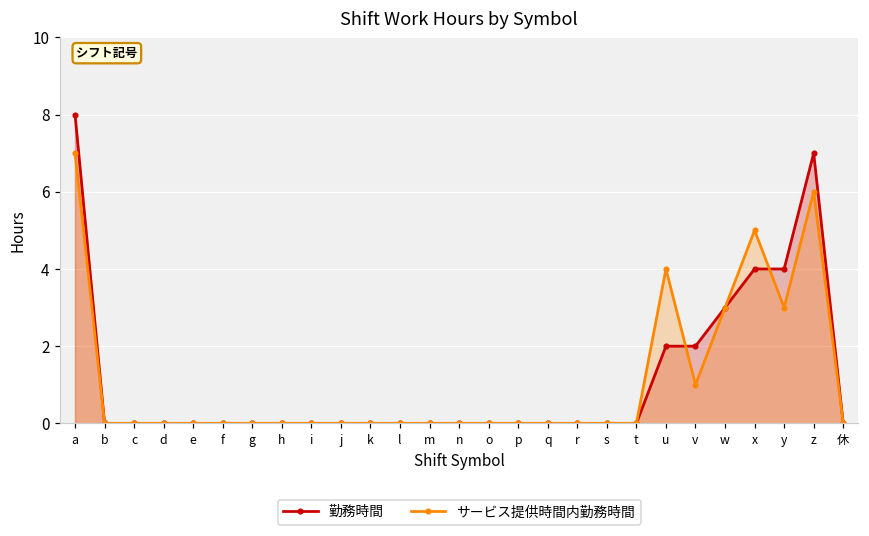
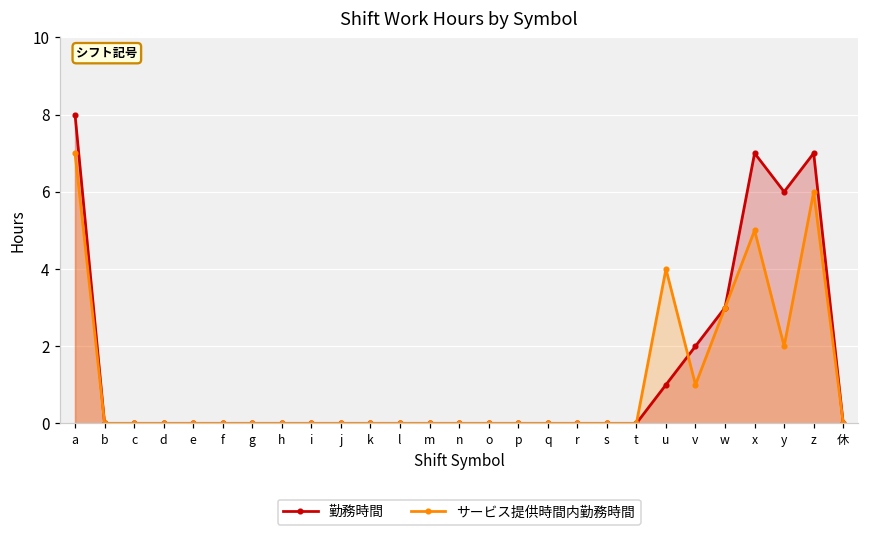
勤務時間, u: 2 -> 1
勤務時間, x: 4 -> 7
勤務時間, y: 4 -> 6
サービス提供時間内勤務時間, y: 3 -> 2
